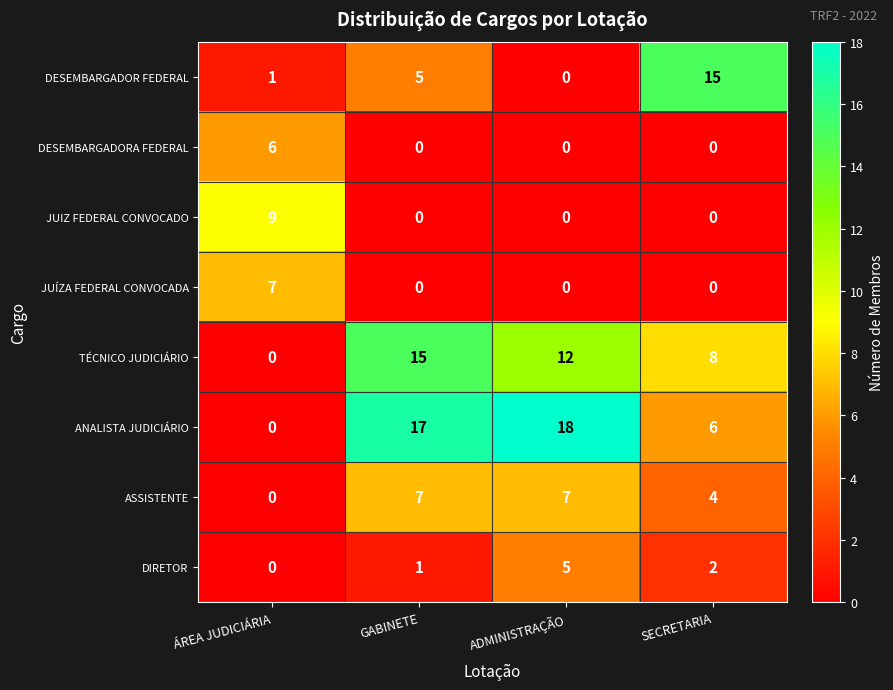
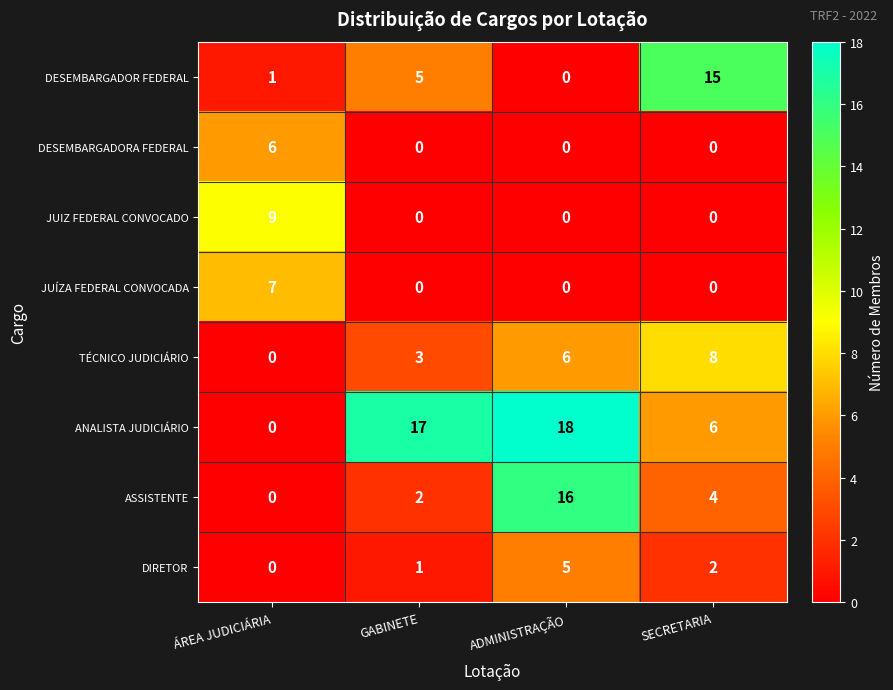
TÉCNICO JUDICIÁRIO, GABINETE: 15 -> 3
TÉCNICO JUDICIÁRIO, ADMINISTRAÇÃO: 12 -> 6
ASSISTENTE, GABINETE: 7 -> 2
ASSISTENTE, ADMINISTRAÇÃO: 7 -> 16
